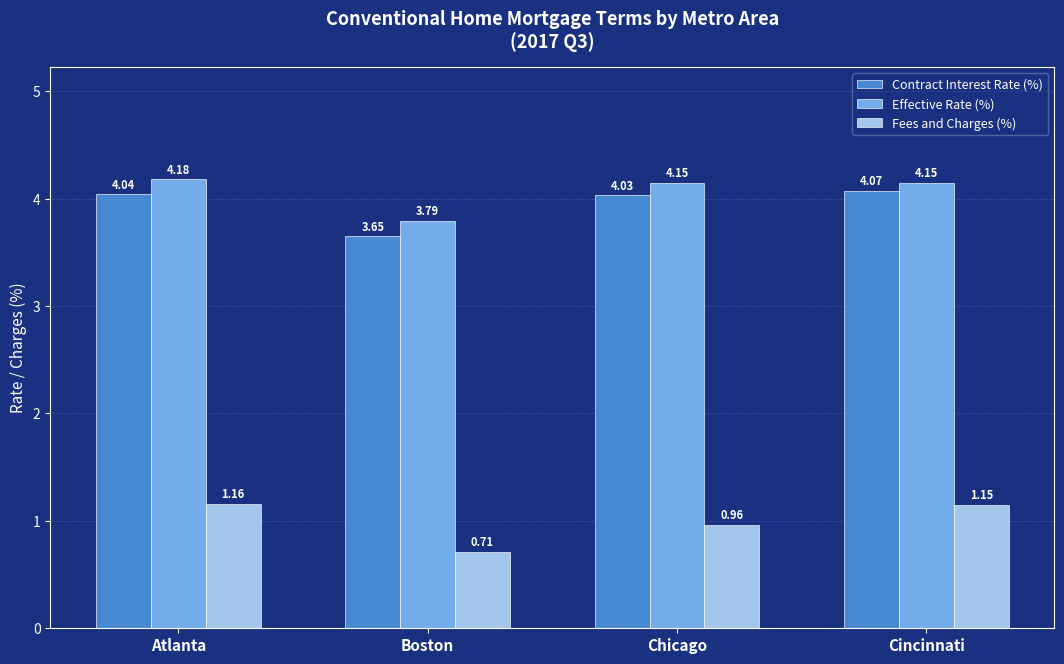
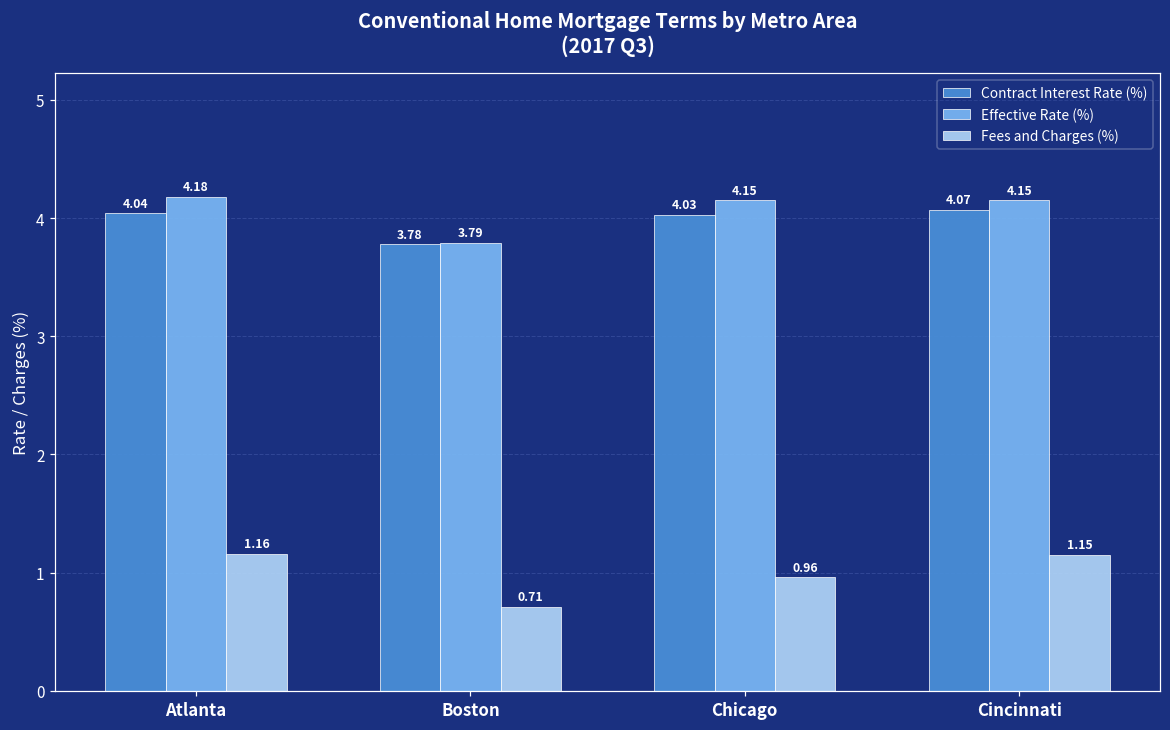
Contract Interest Rate (%), Boston: 3.65 -> 3.78
